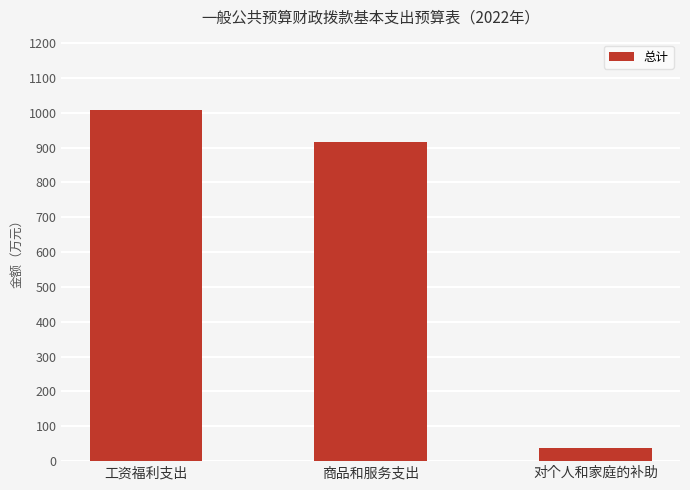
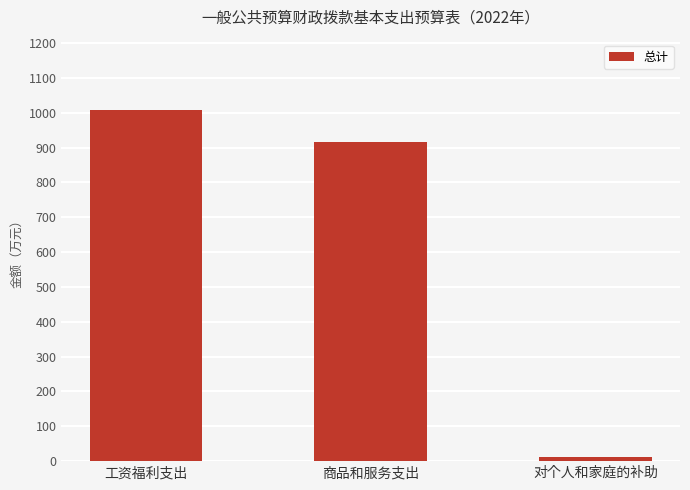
对个人和家庭的补助: 40 -> 10
